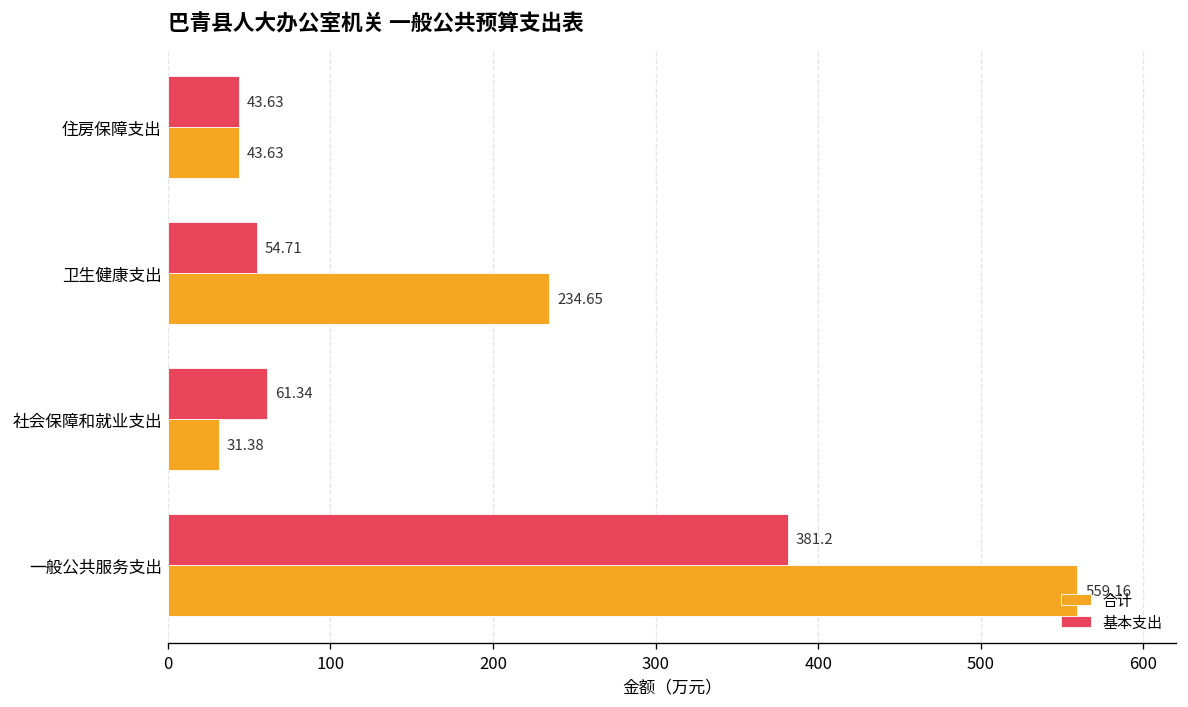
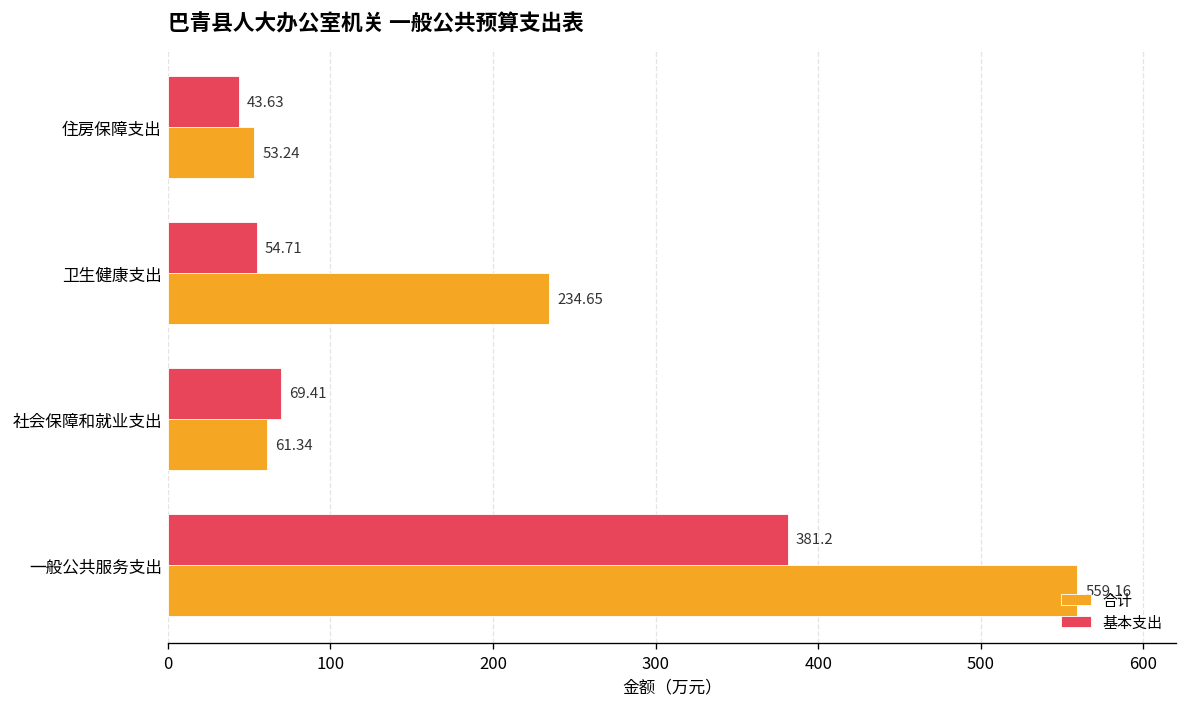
合计, 住房保障支出: 43.63 -> 53.24
基本支出, 社会保障和就业支出: 61.34 -> 69.41
合计, 社会保障和就业支出: 31.38 -> 61.34
